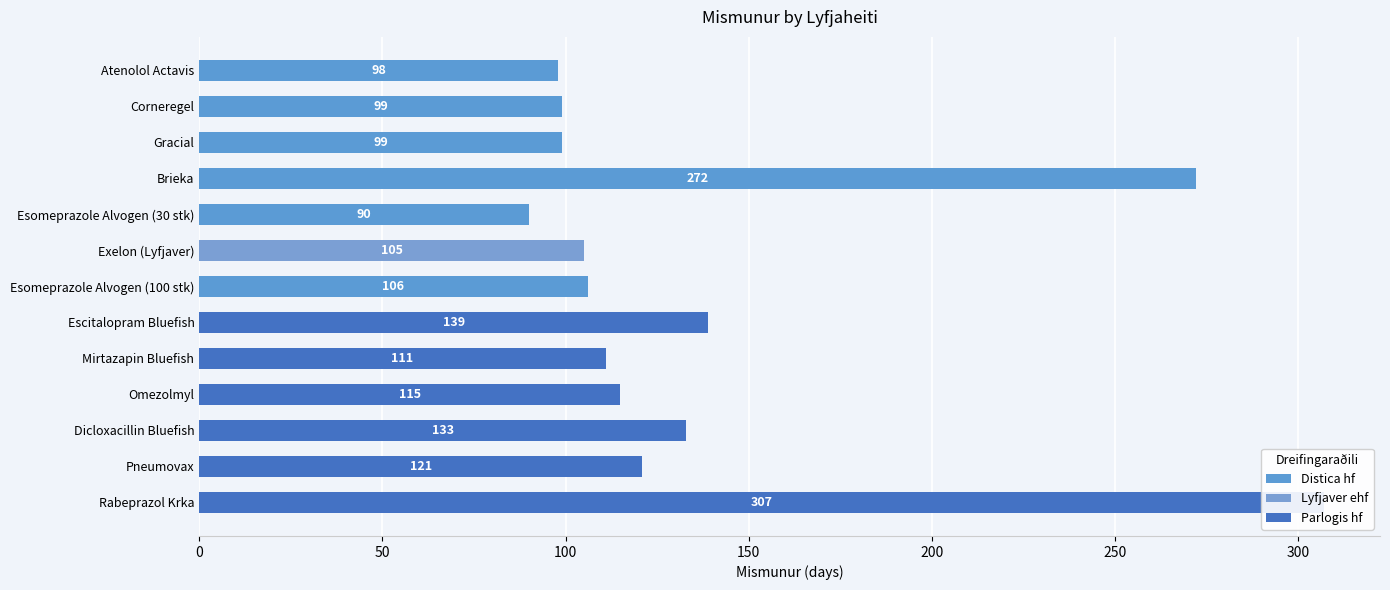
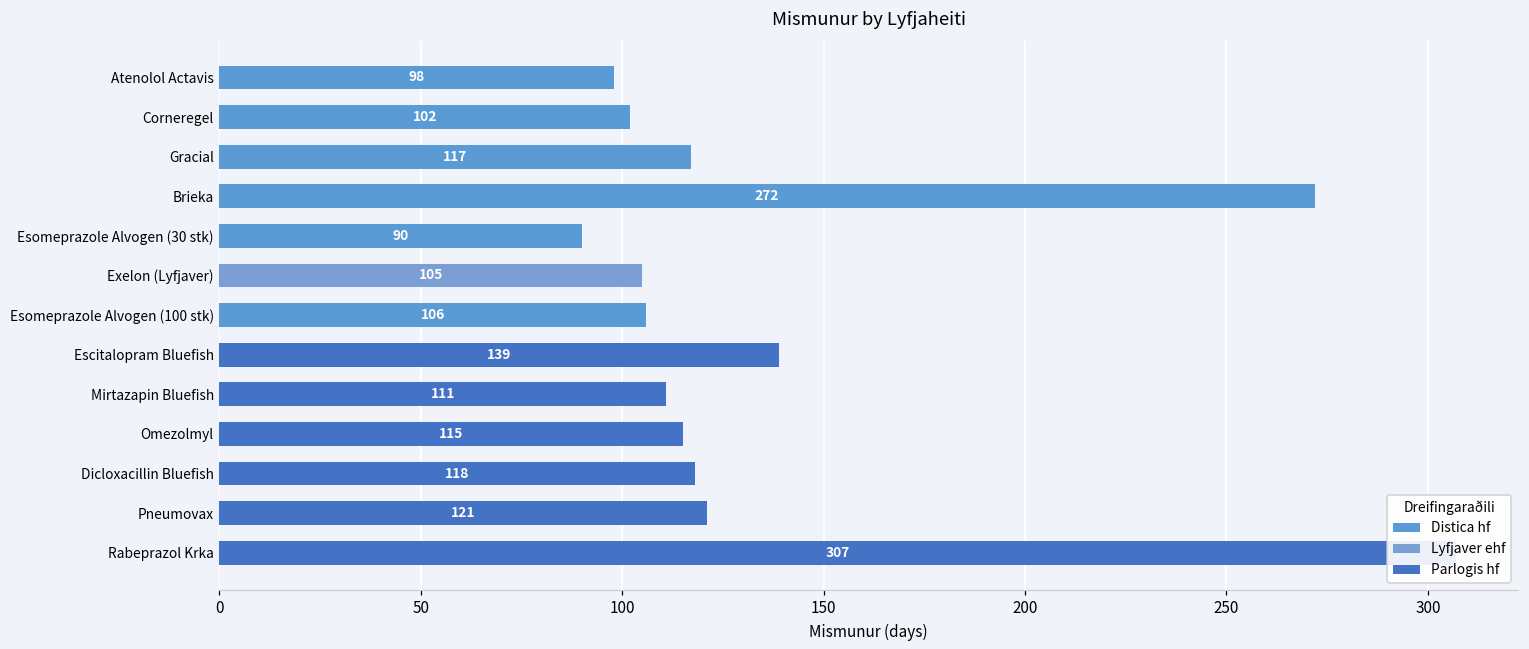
Corneregel: 99 -> 102
Gracial: 99 -> 117
Dicloxacillin Bluefish: 133 -> 118
